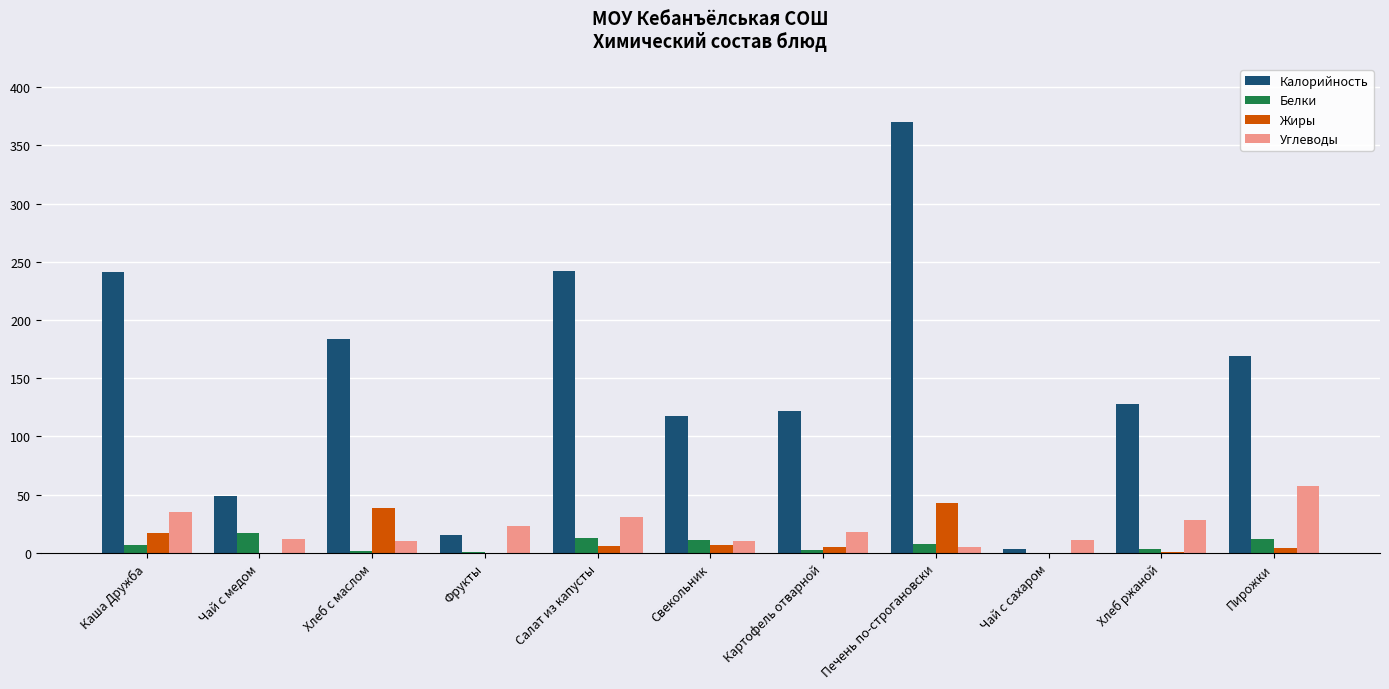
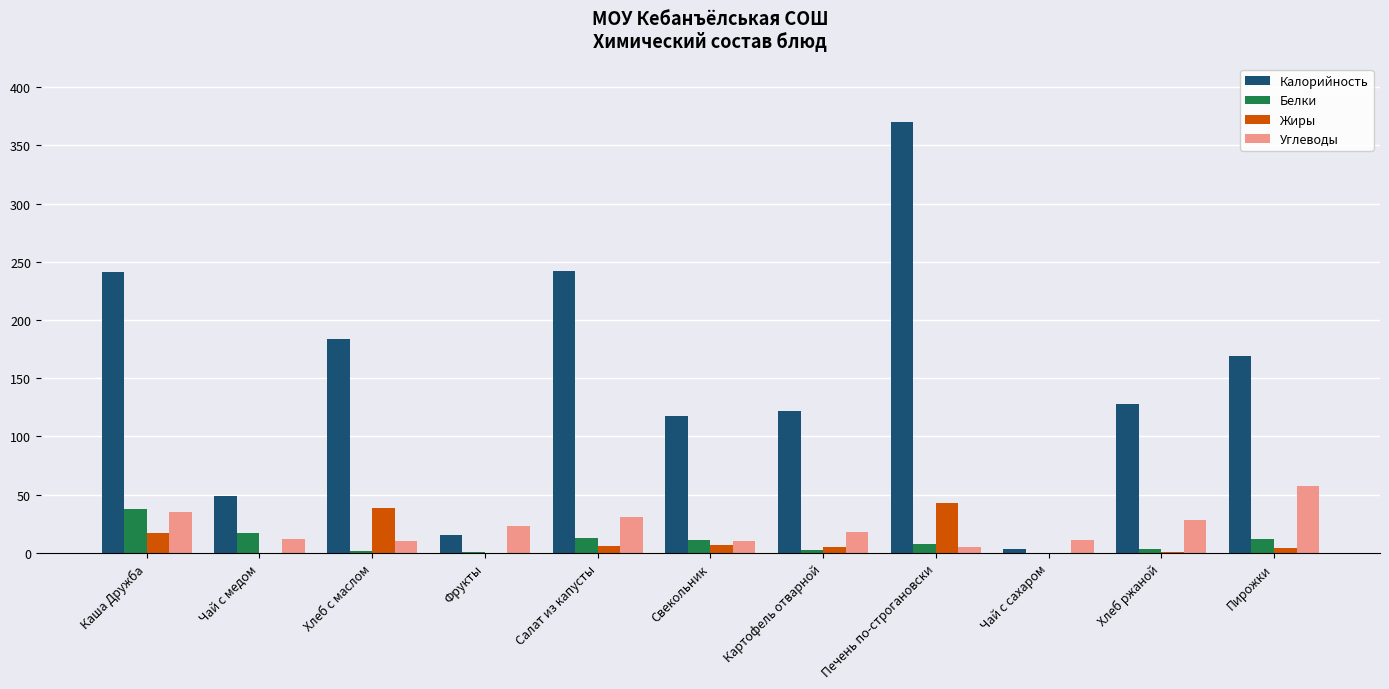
Белки, Каша Дружба: 7 -> 38
